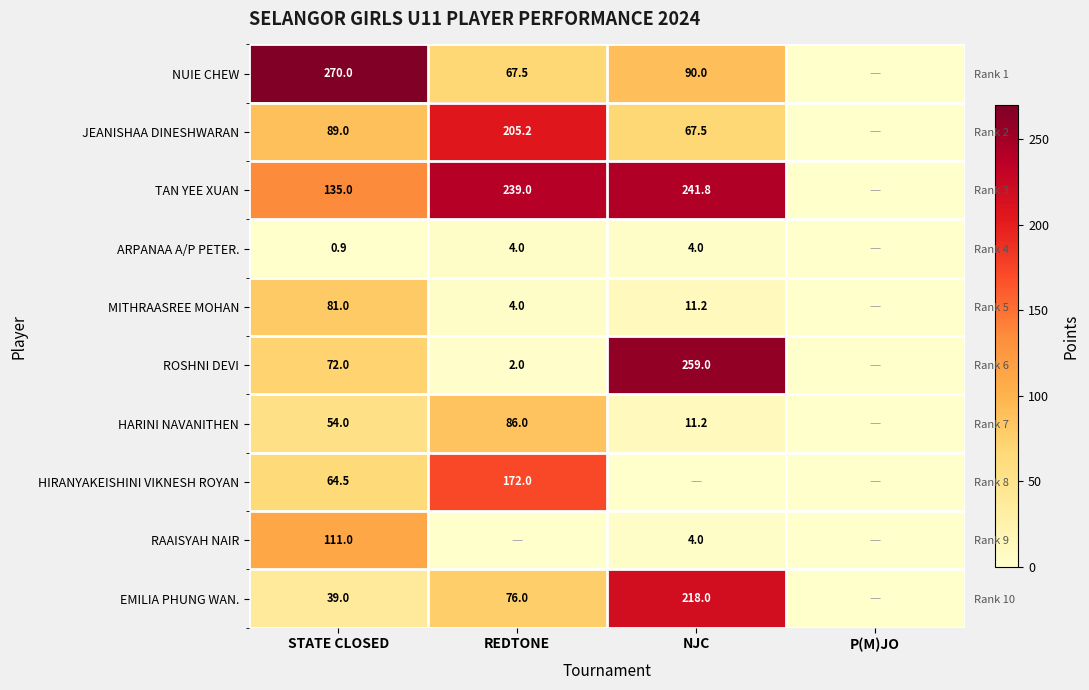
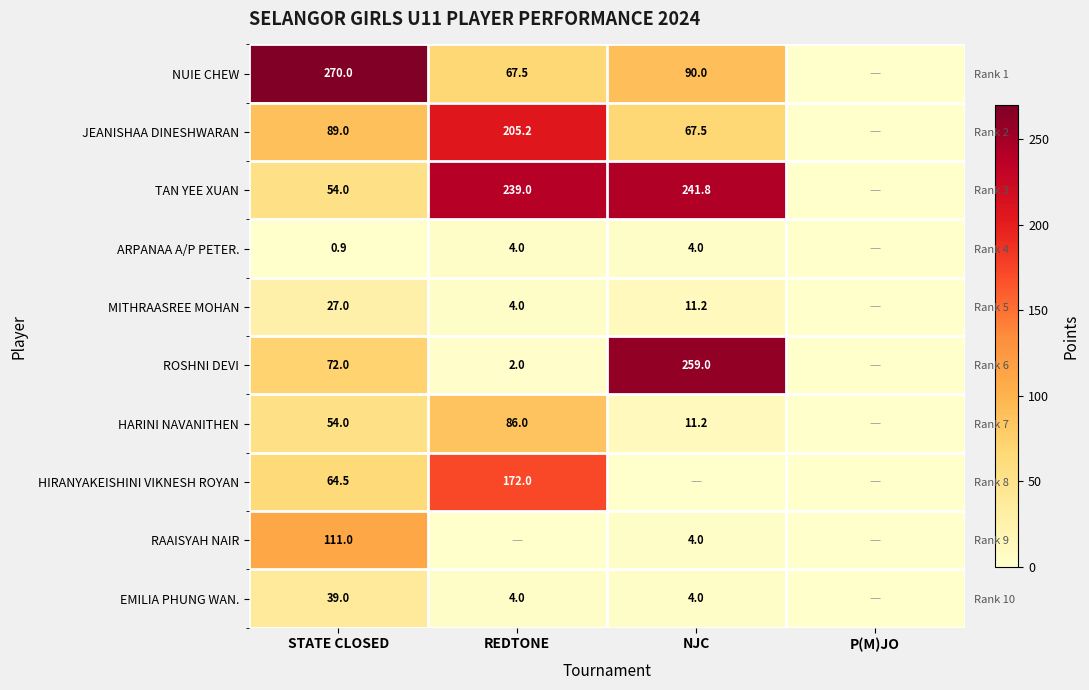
TAN YEE XUAN, STATE CLOSED: 135.0 -> 54.0
MITHRAASREE MOHAN, STATE CLOSED: 81.0 -> 27.0
EMILIA PHUNG WAN., REDTONE: 76.0 -> 4.0
EMILIA PHUNG WAN., NJC: 218.0 -> 4.0
